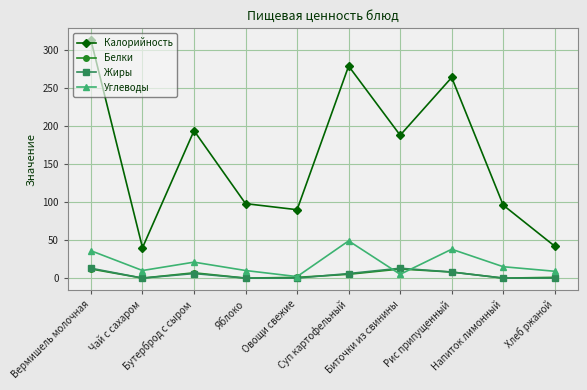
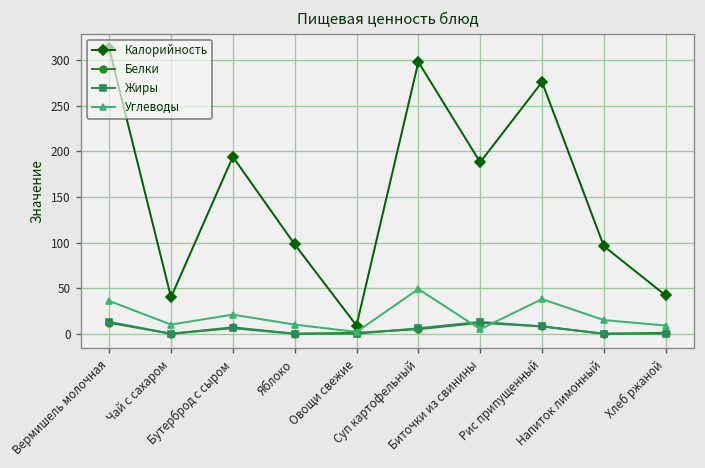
Калорийность, Овощи свежие: 90 -> 10
Калорийность, Суп картофельный: 280 -> 300
Калорийность, Рис припущенный: 260 -> 280
